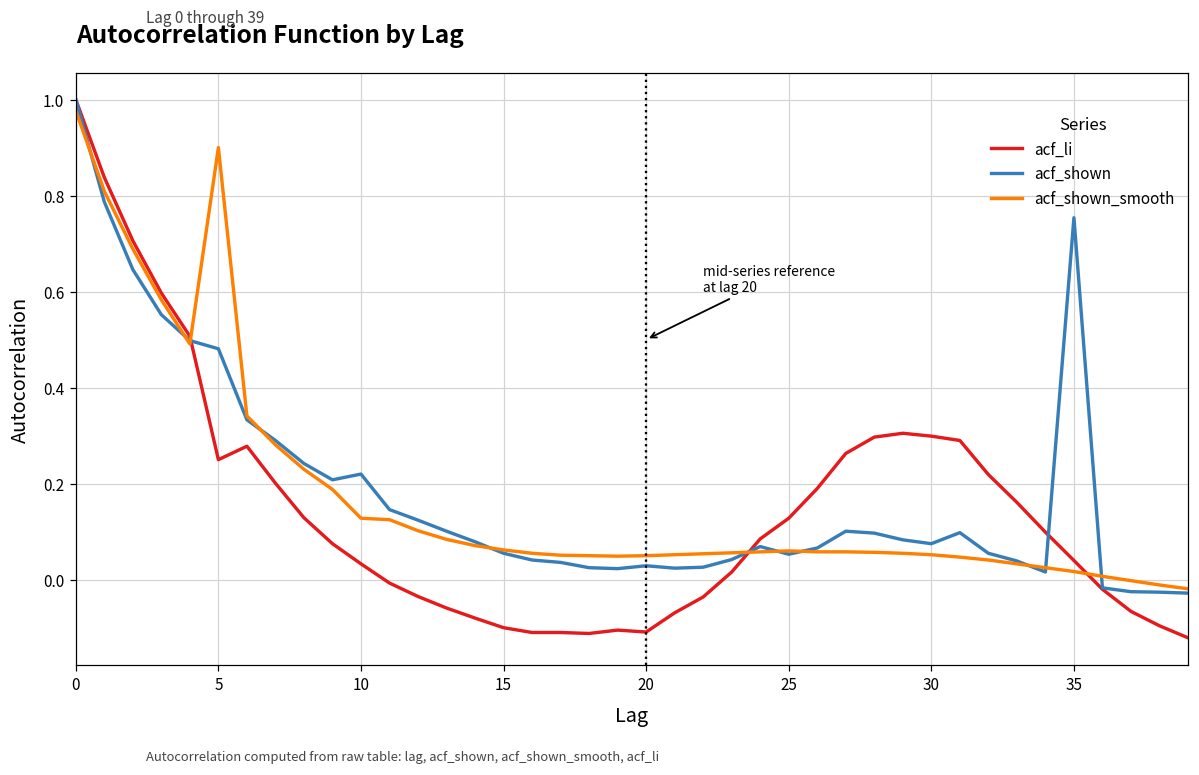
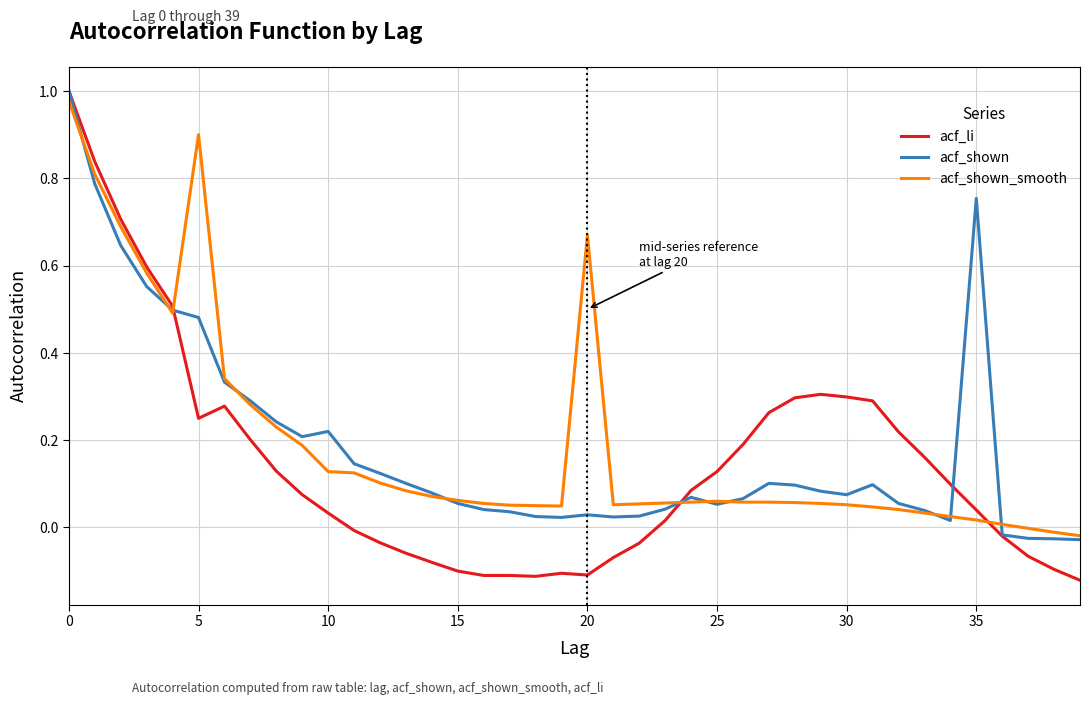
acf_shown_smooth, 20: 0.05 -> 0.67
